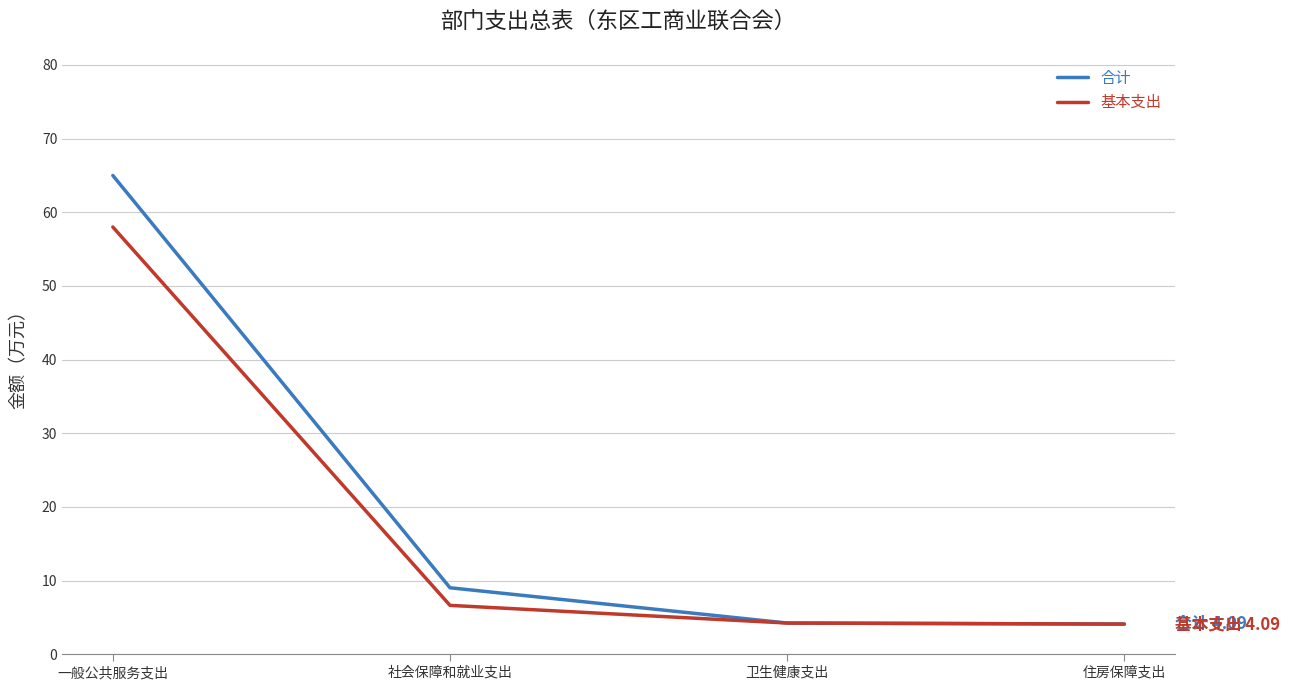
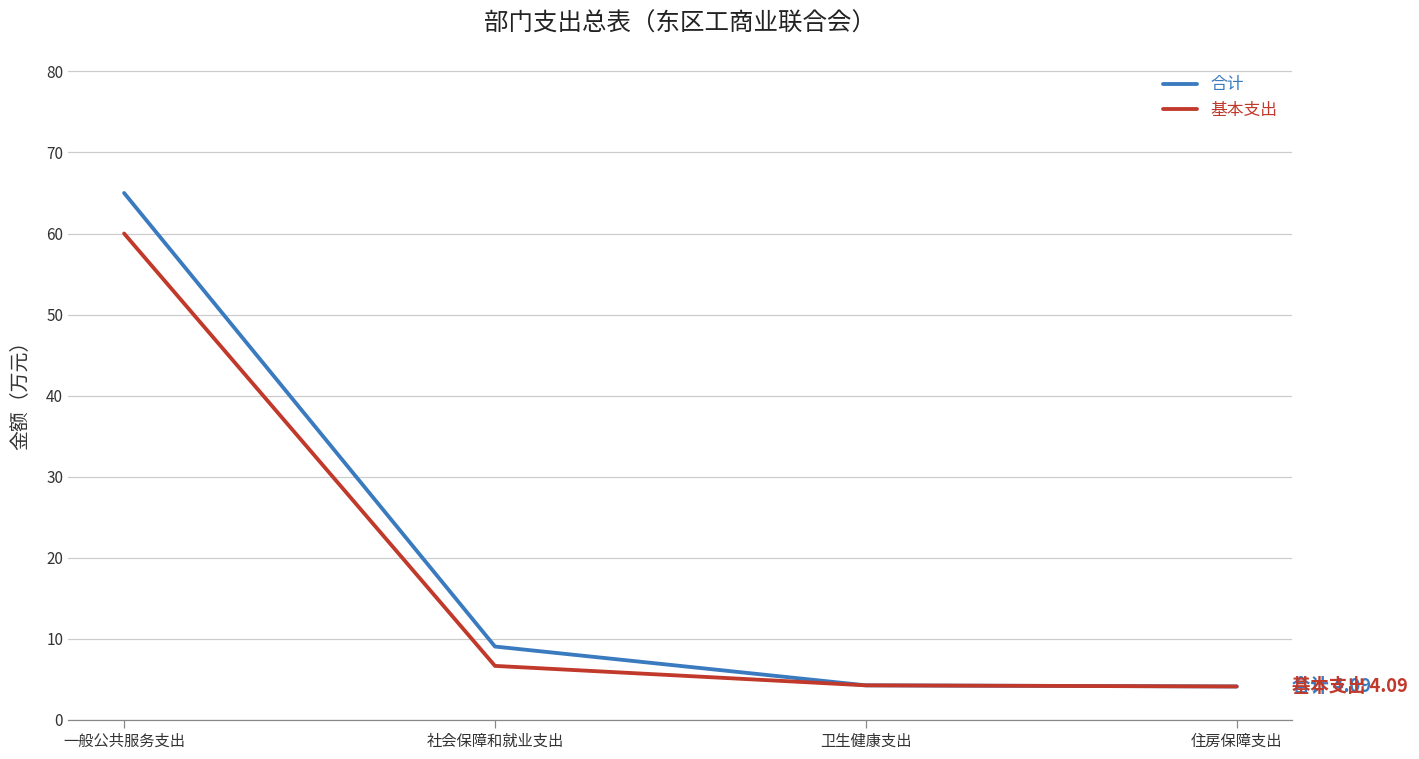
基本支出, 一般公共服务支出: 58 -> 60
